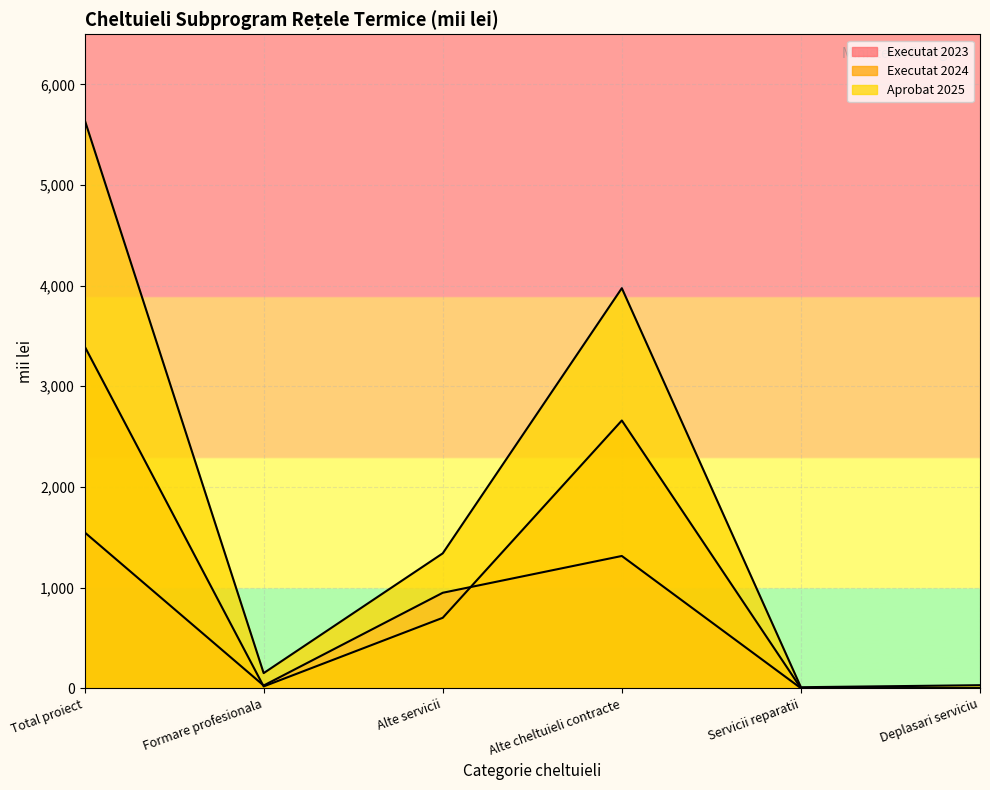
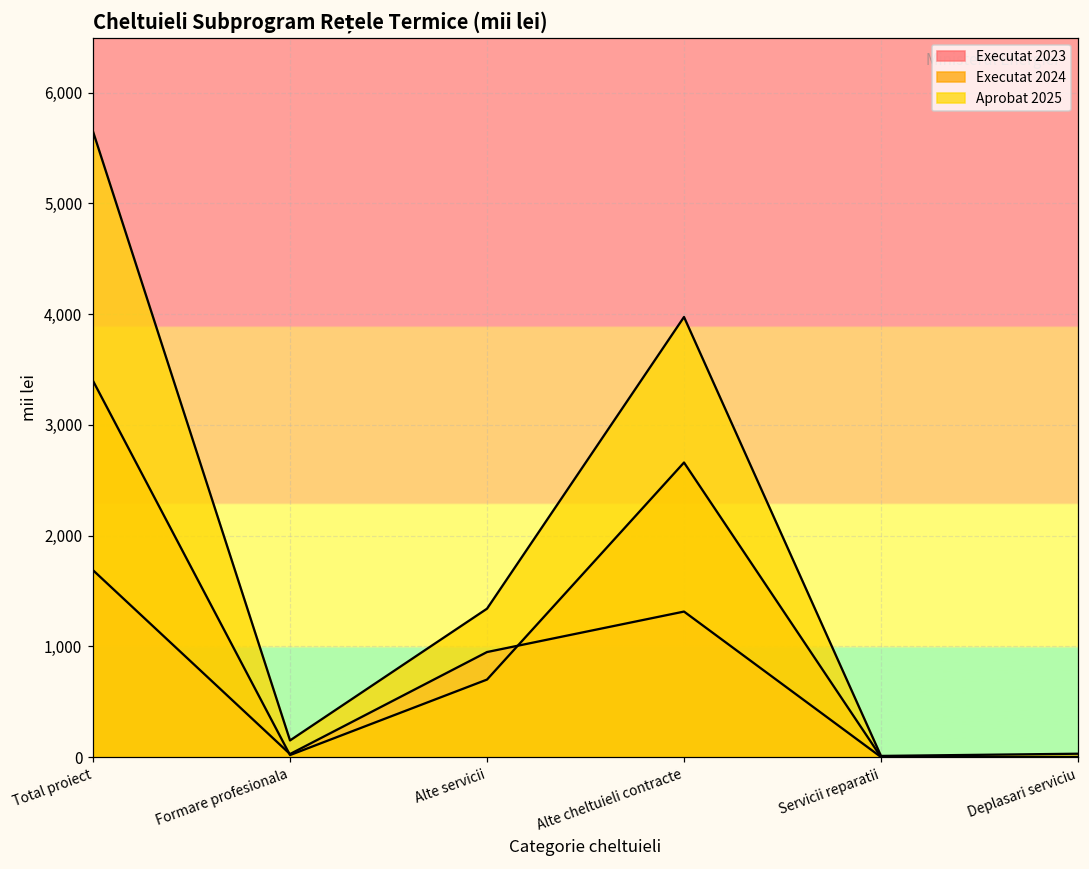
Executat 2023, Total proiect: 1,550 -> 1,690
